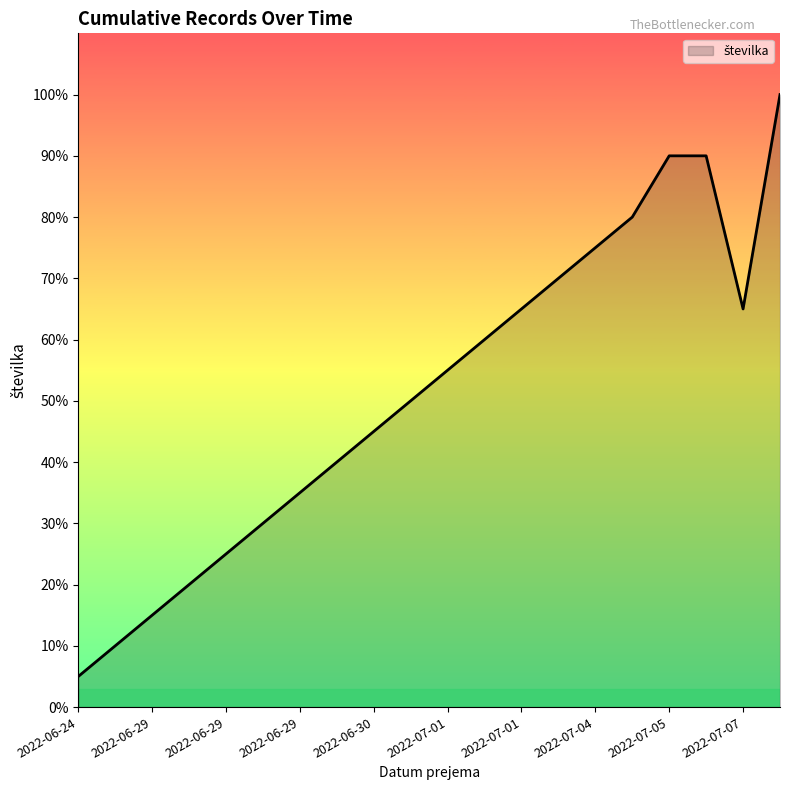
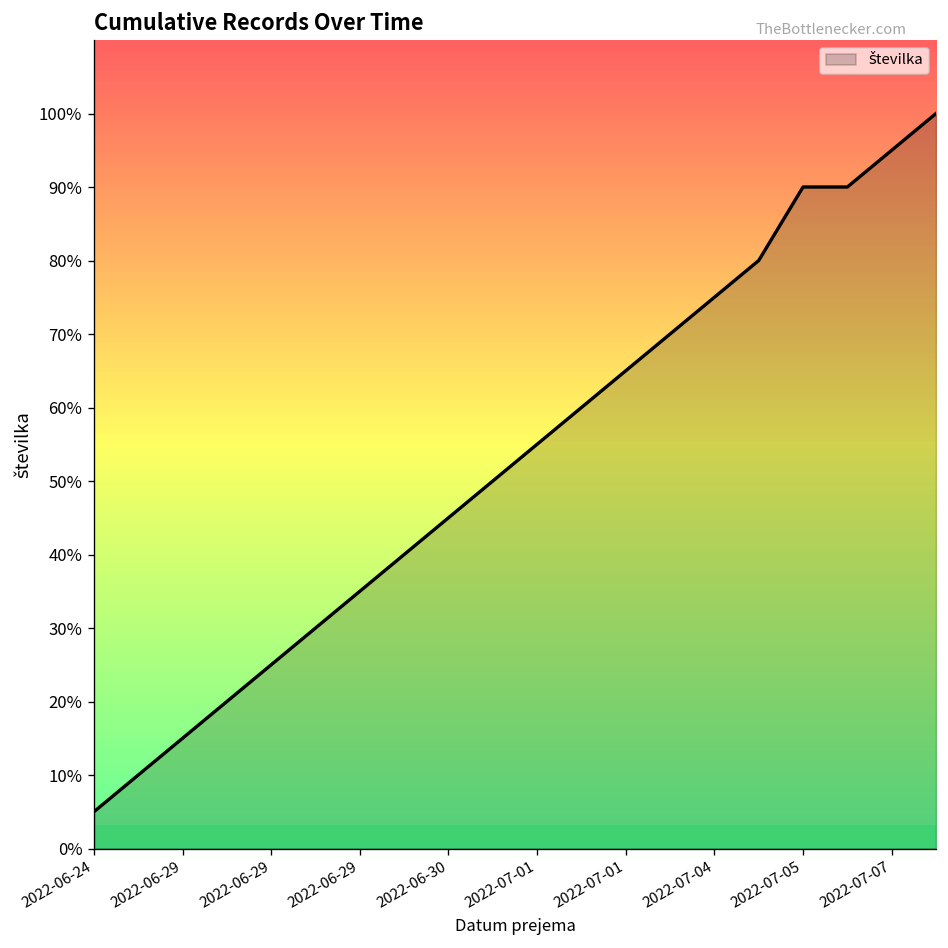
2022-07-07: 65% -> 95%
